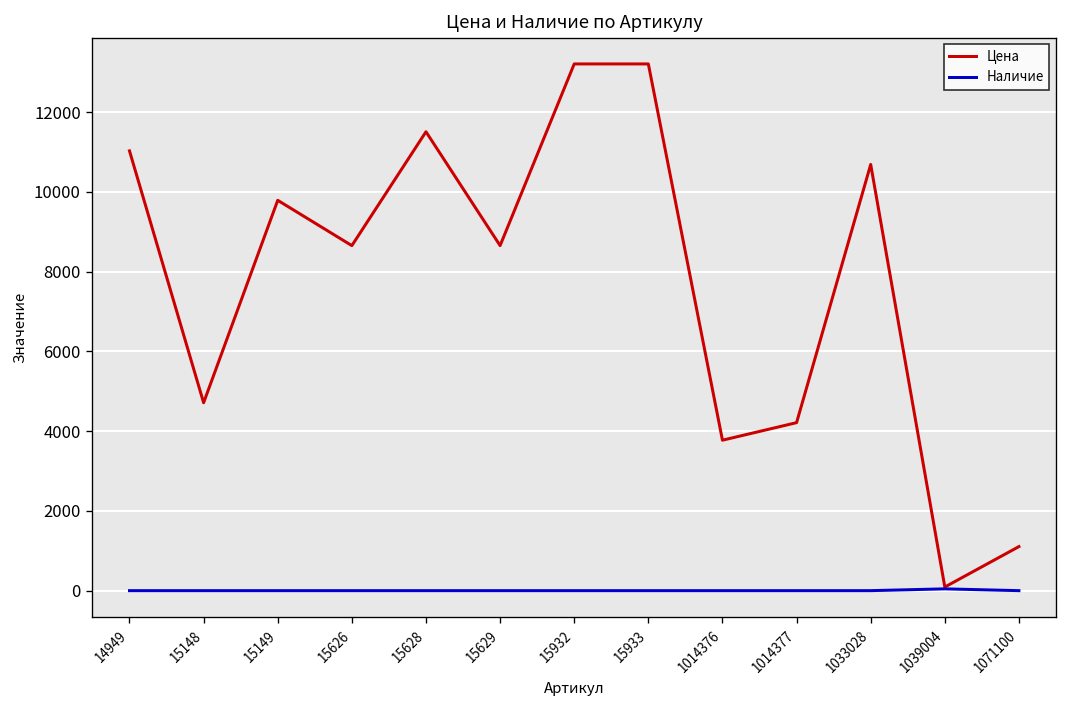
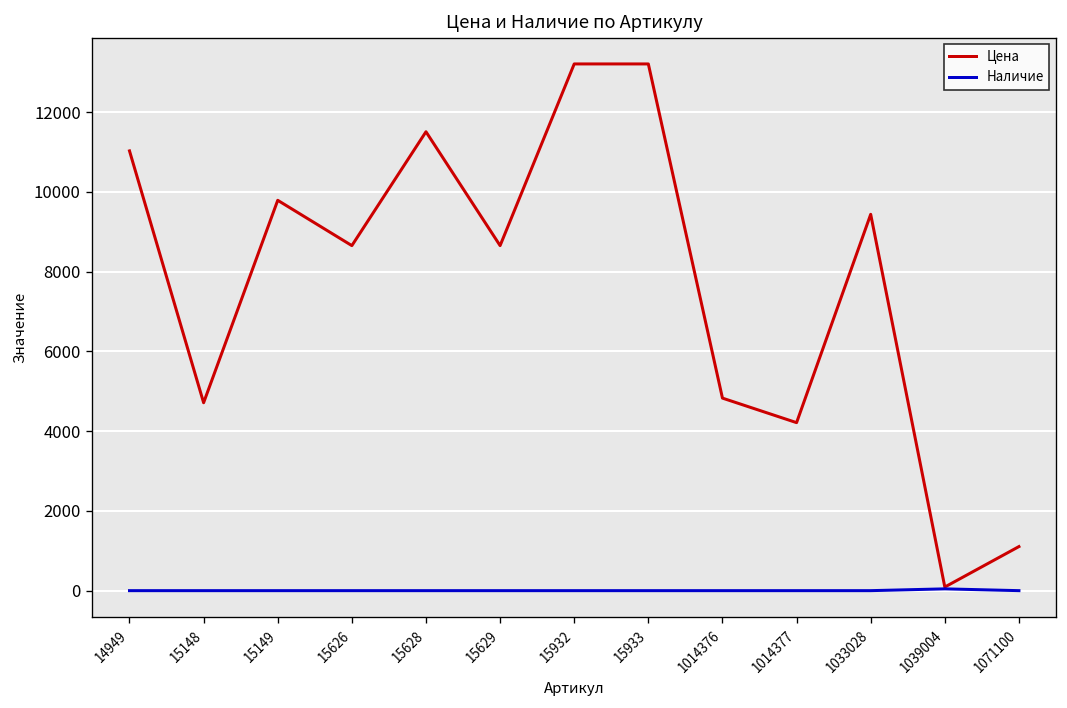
Цена, 1014376: 3800 -> 4800
Цена, 1033028: 10700 -> 9400
